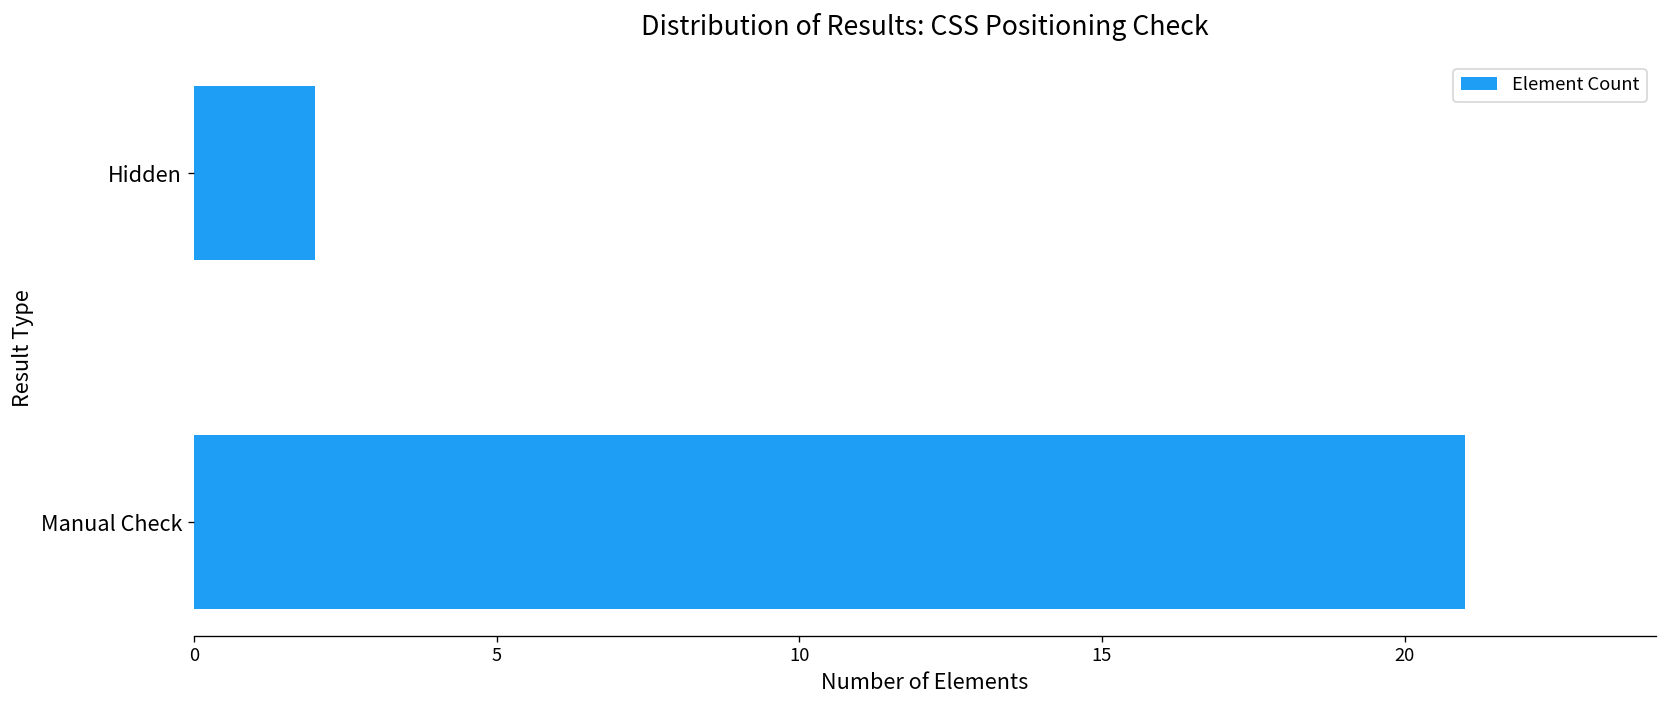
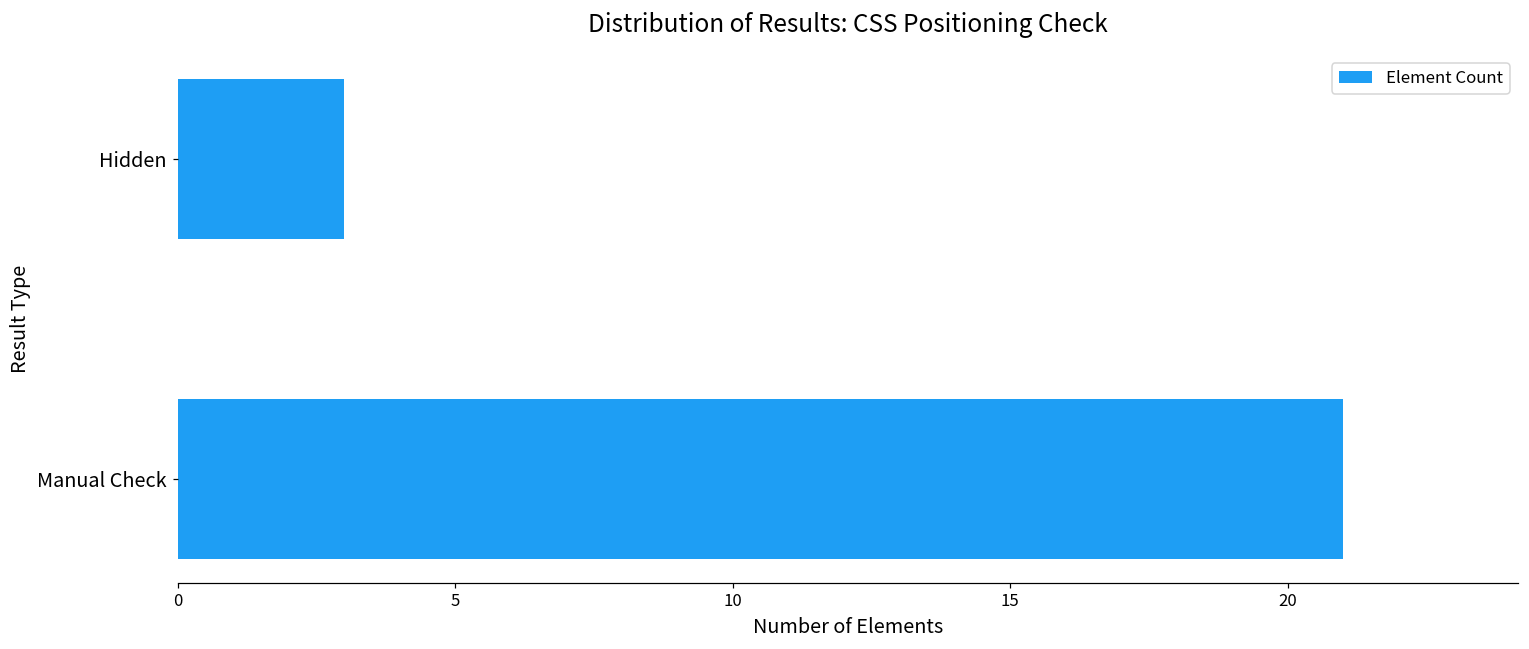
Hidden: 2 -> 3
